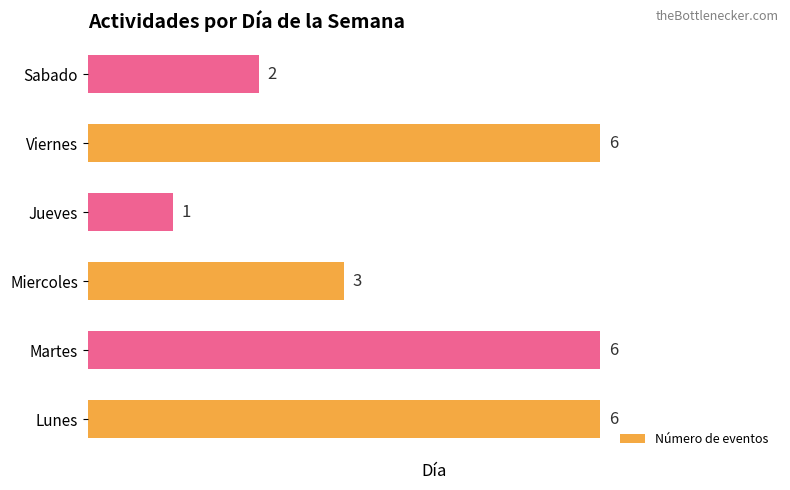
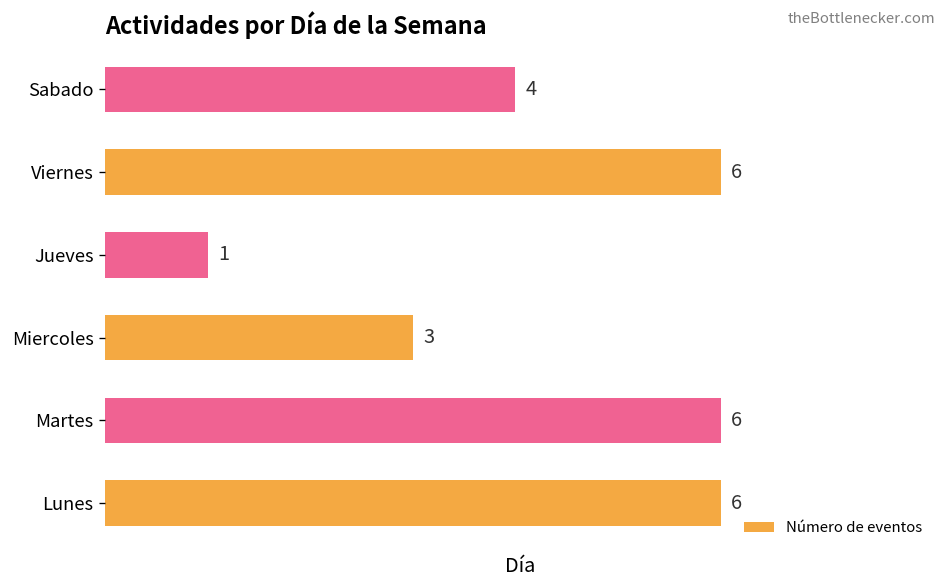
Sabado: 2 -> 4
